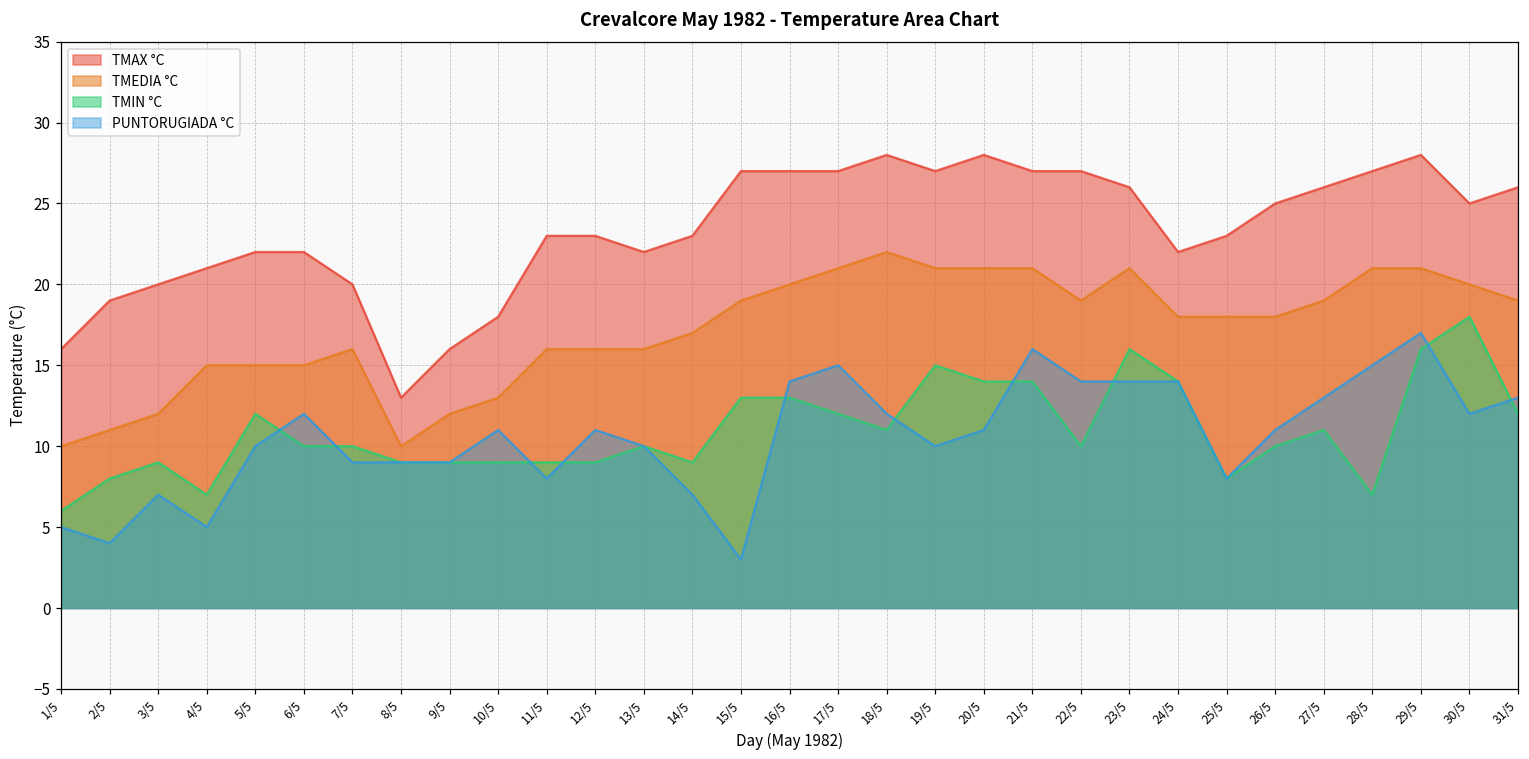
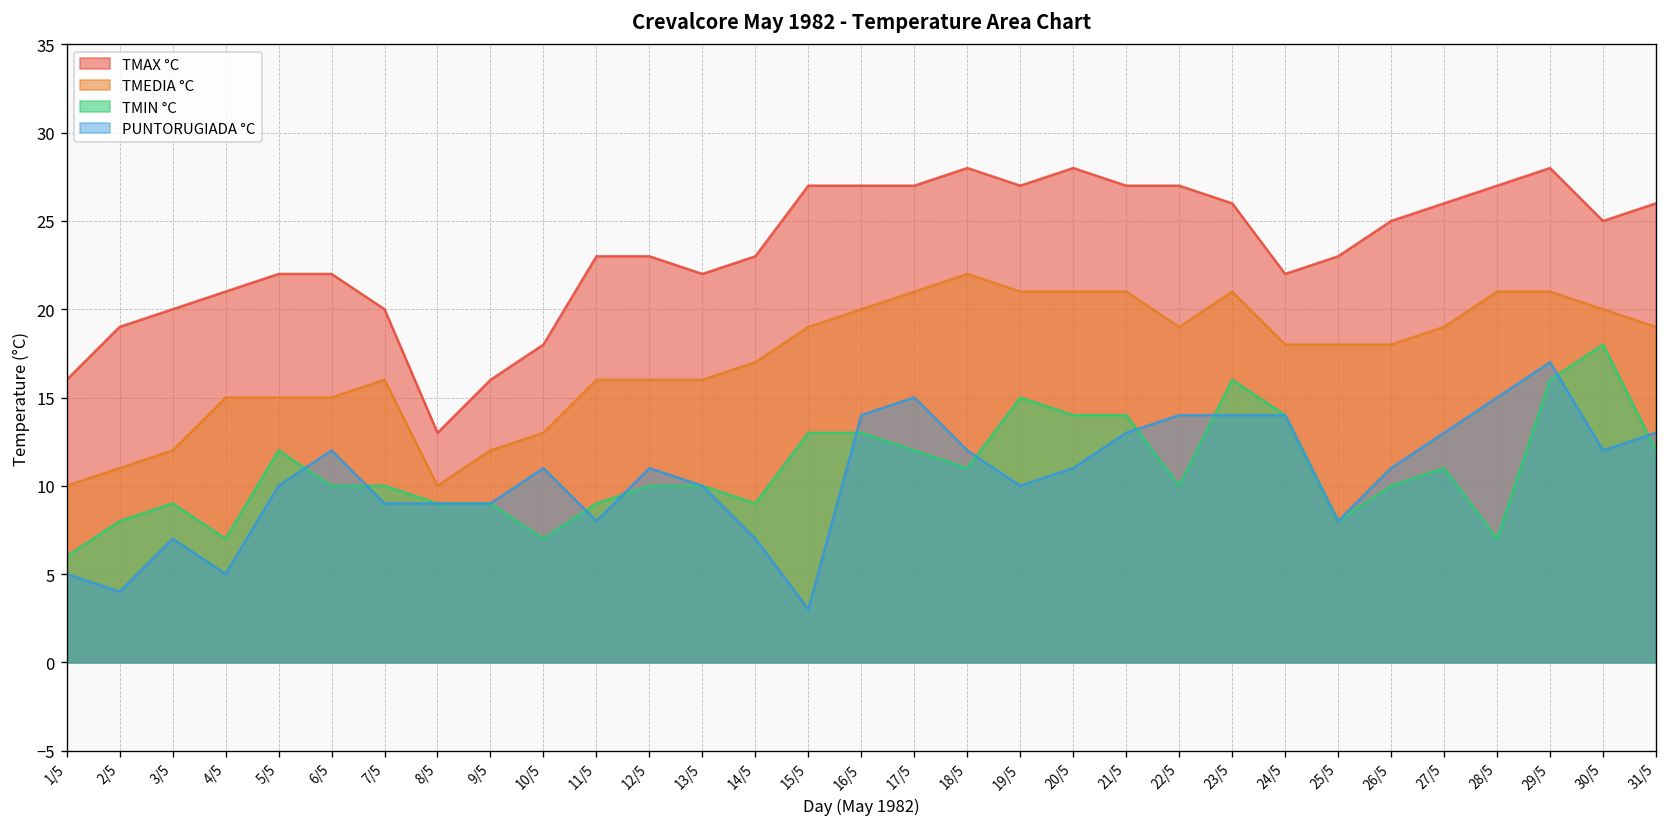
TMIN °C, 10/5: 9 -> 7
TMIN °C, 12/5: 9 -> 10
PUNTORUGIADA °C, 21/5: 16 -> 13
